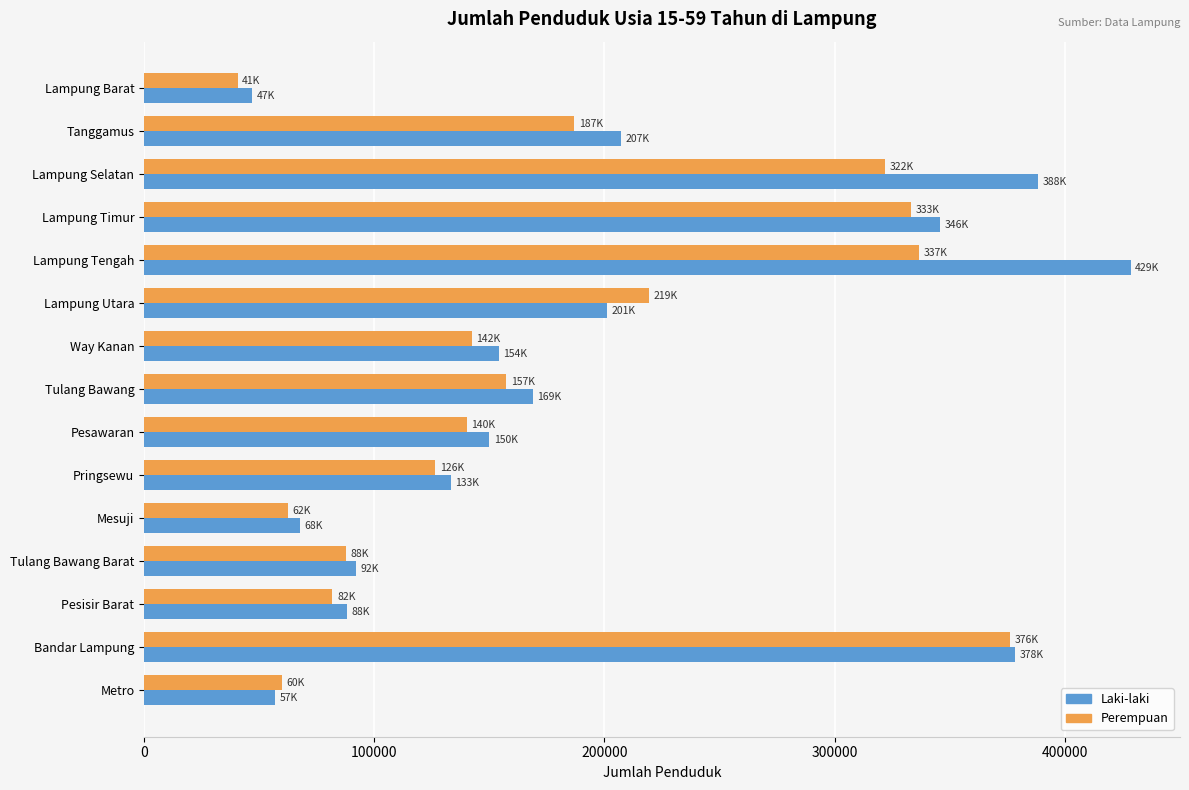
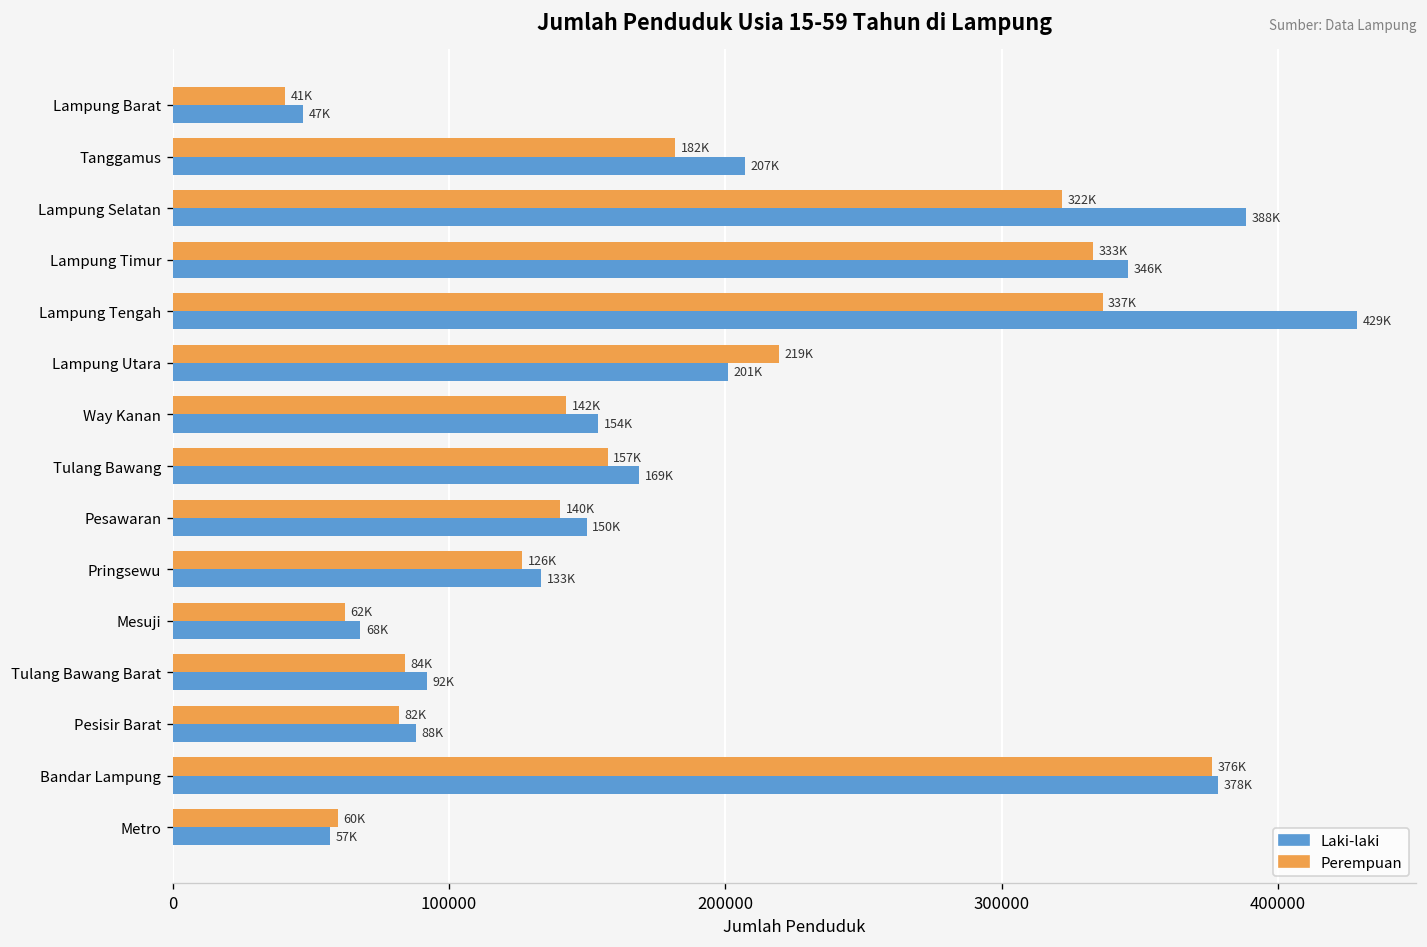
Perempuan, Tanggamus: 187K -> 182K
Perempuan, Tulang Bawang Barat: 88K -> 84K
